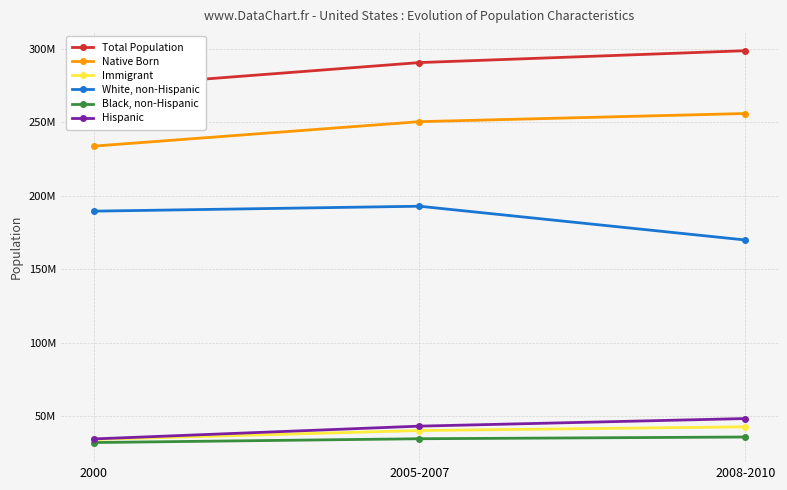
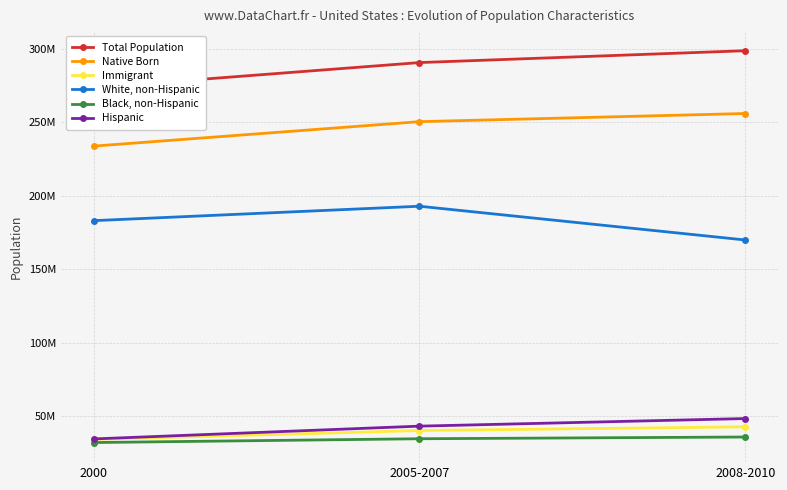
White, non-Hispanic, 2000: 190000000 -> 183000000
